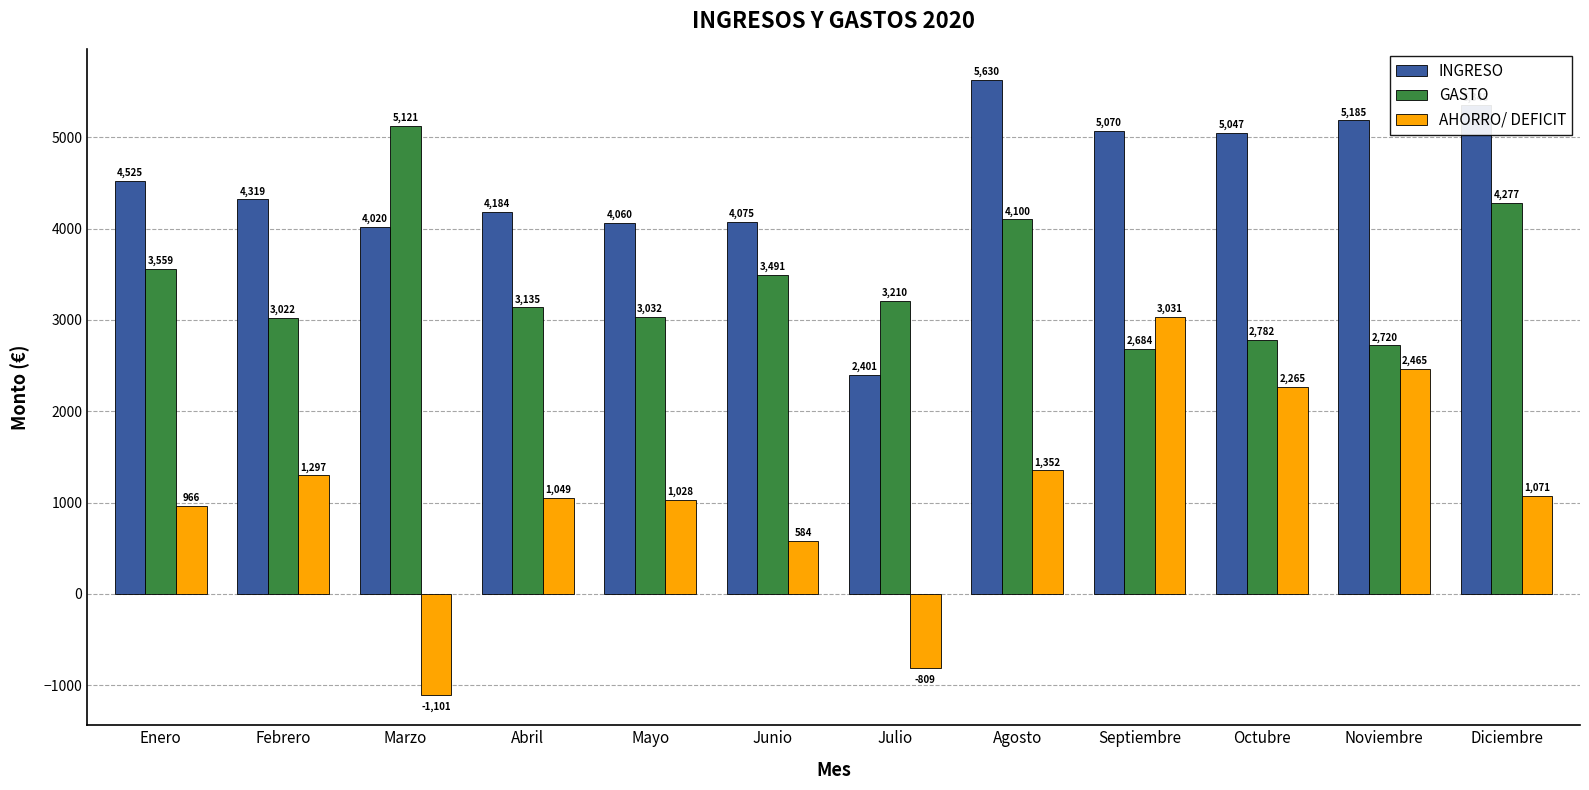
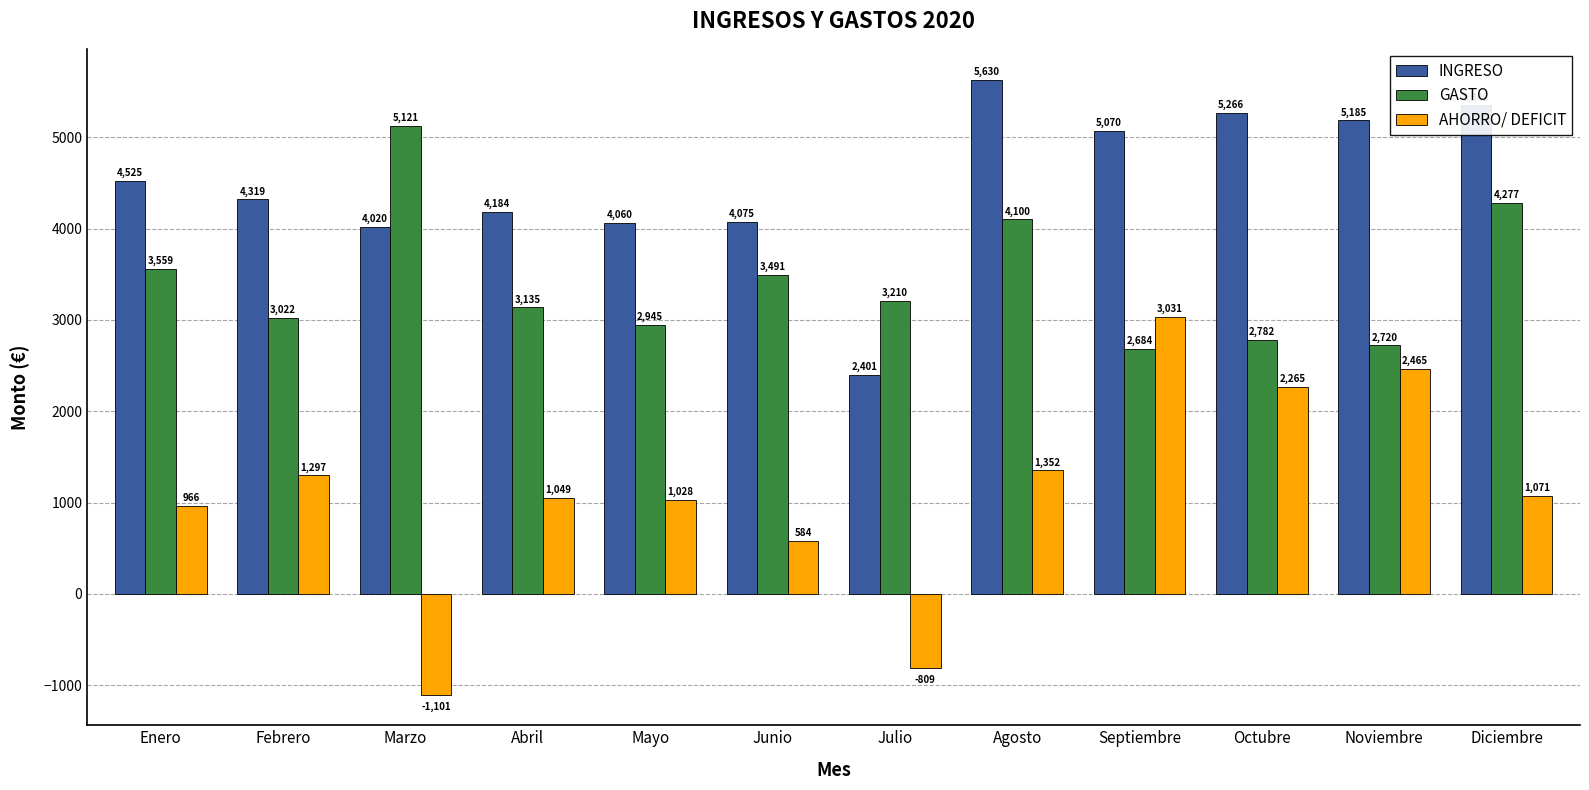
GASTO, Mayo: 3,032 -> 2,945
INGRESO, Octubre: 5,047 -> 5,266
